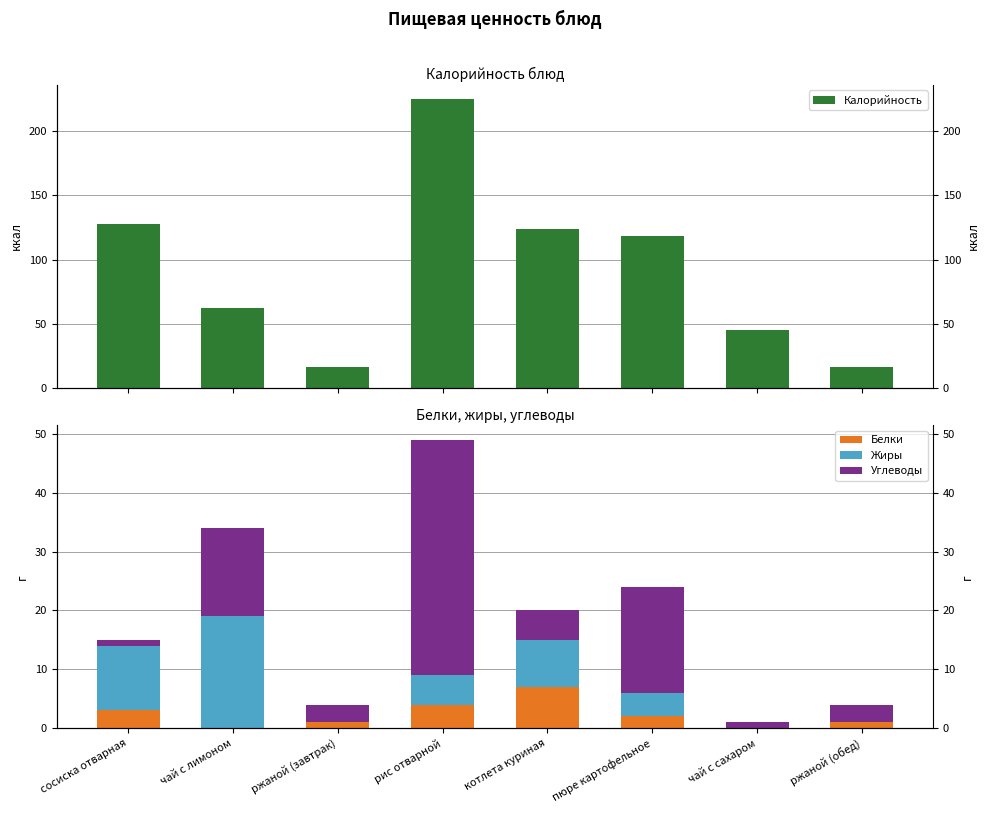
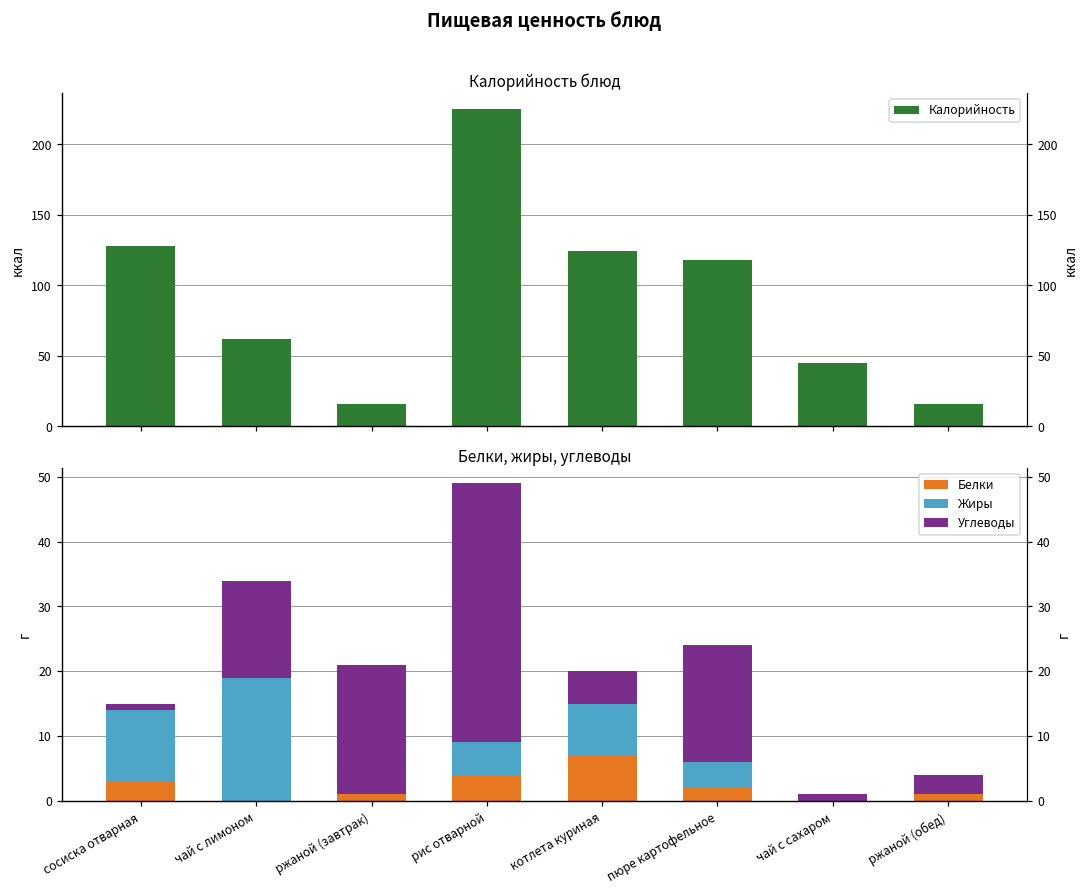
Белки, жиры, углеводы, Углеводы, ржаной (завтрак): 3 -> 20
